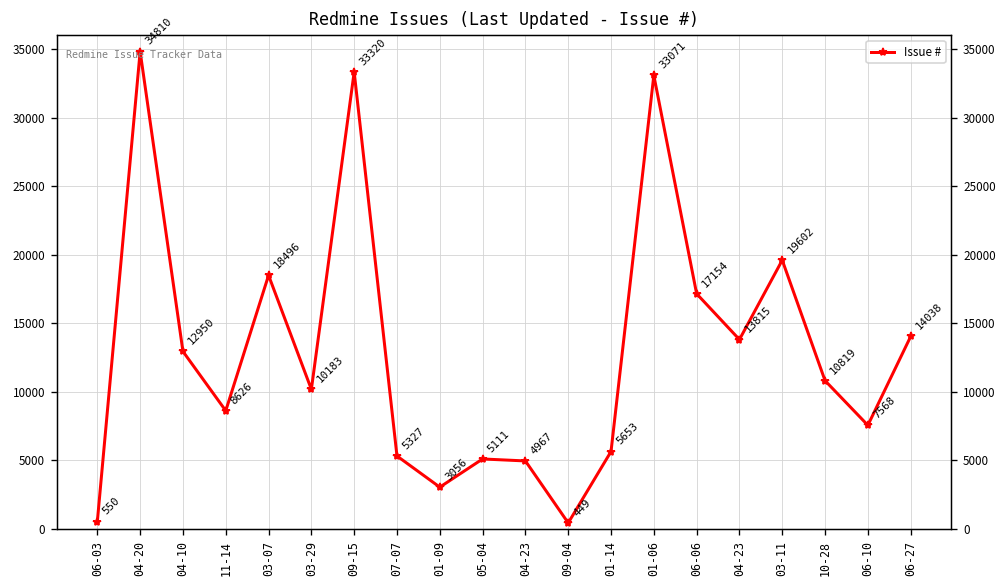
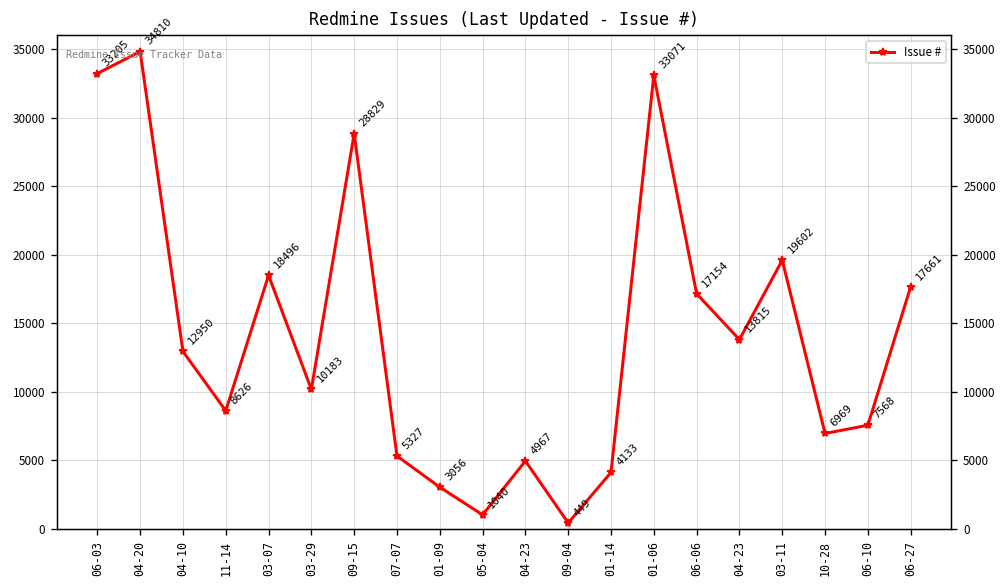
06-03: 550 -> 33205
09-15: 33320 -> 28829
05-04: 5111 -> 1040
01-14: 5653 -> 4133
10-28: 10819 -> 6969
06-27: 14038 -> 17661
